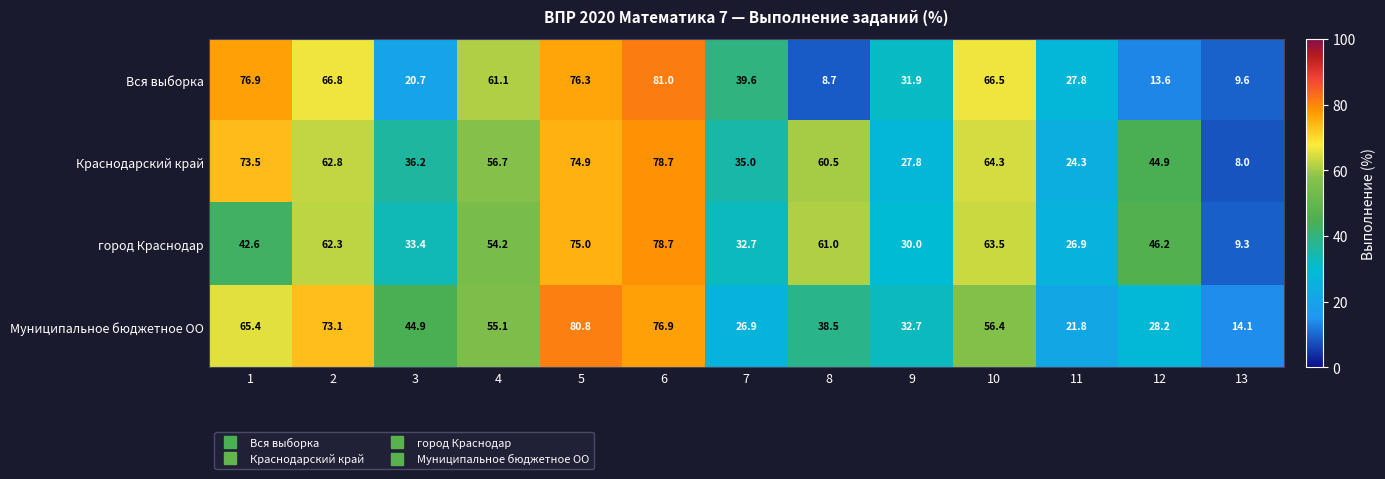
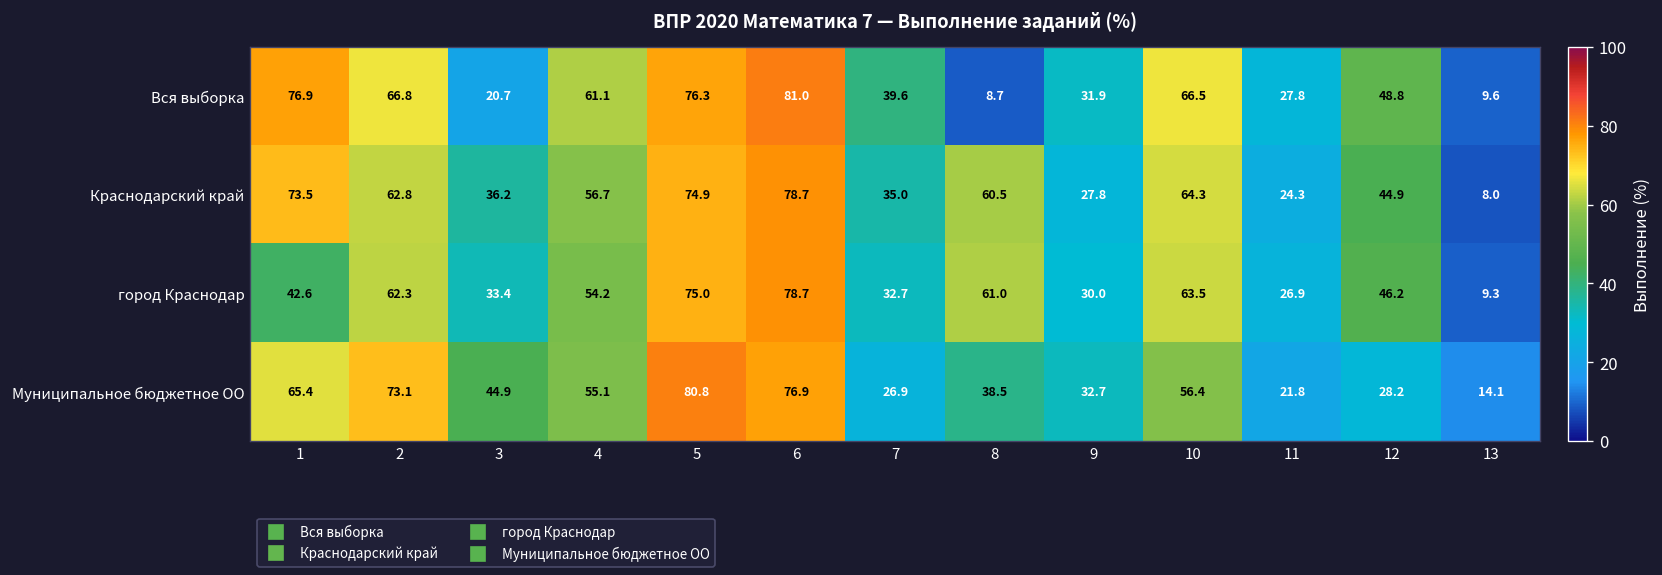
Вся выборка, 12: 13.6 -> 48.8
